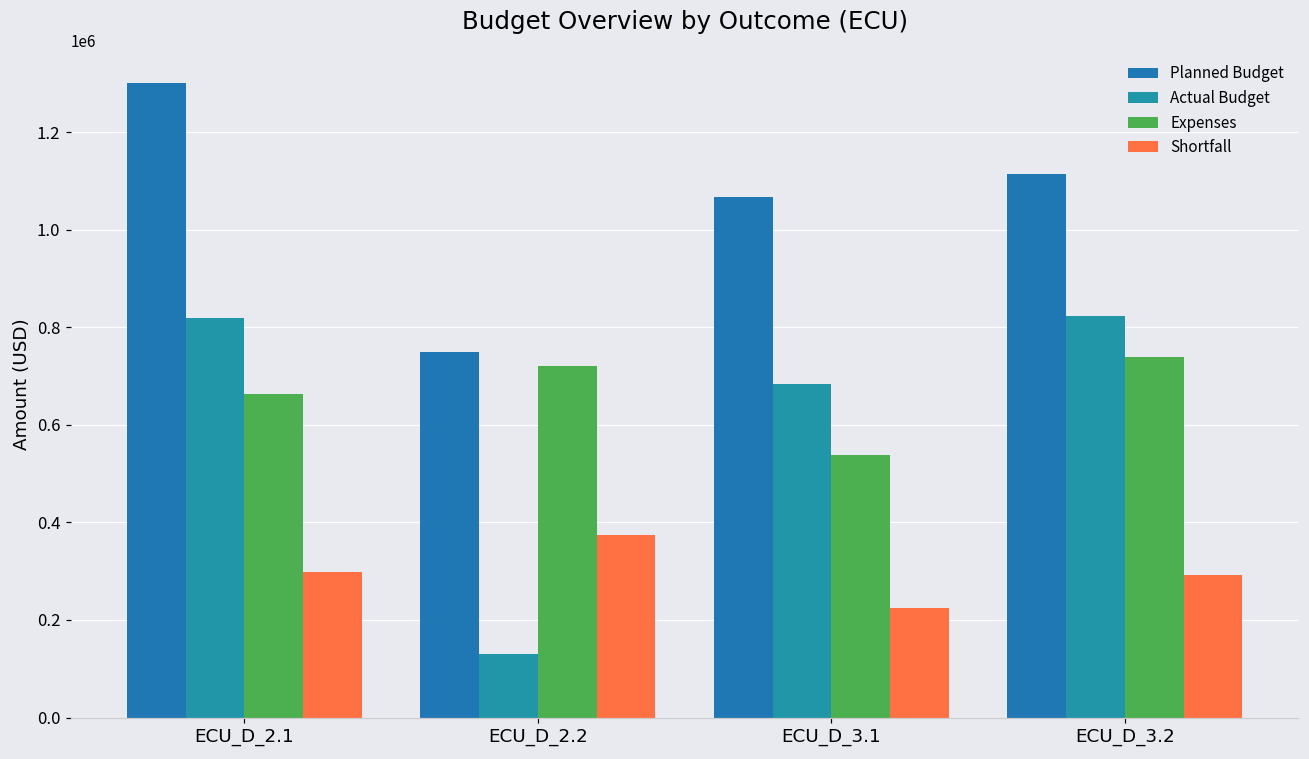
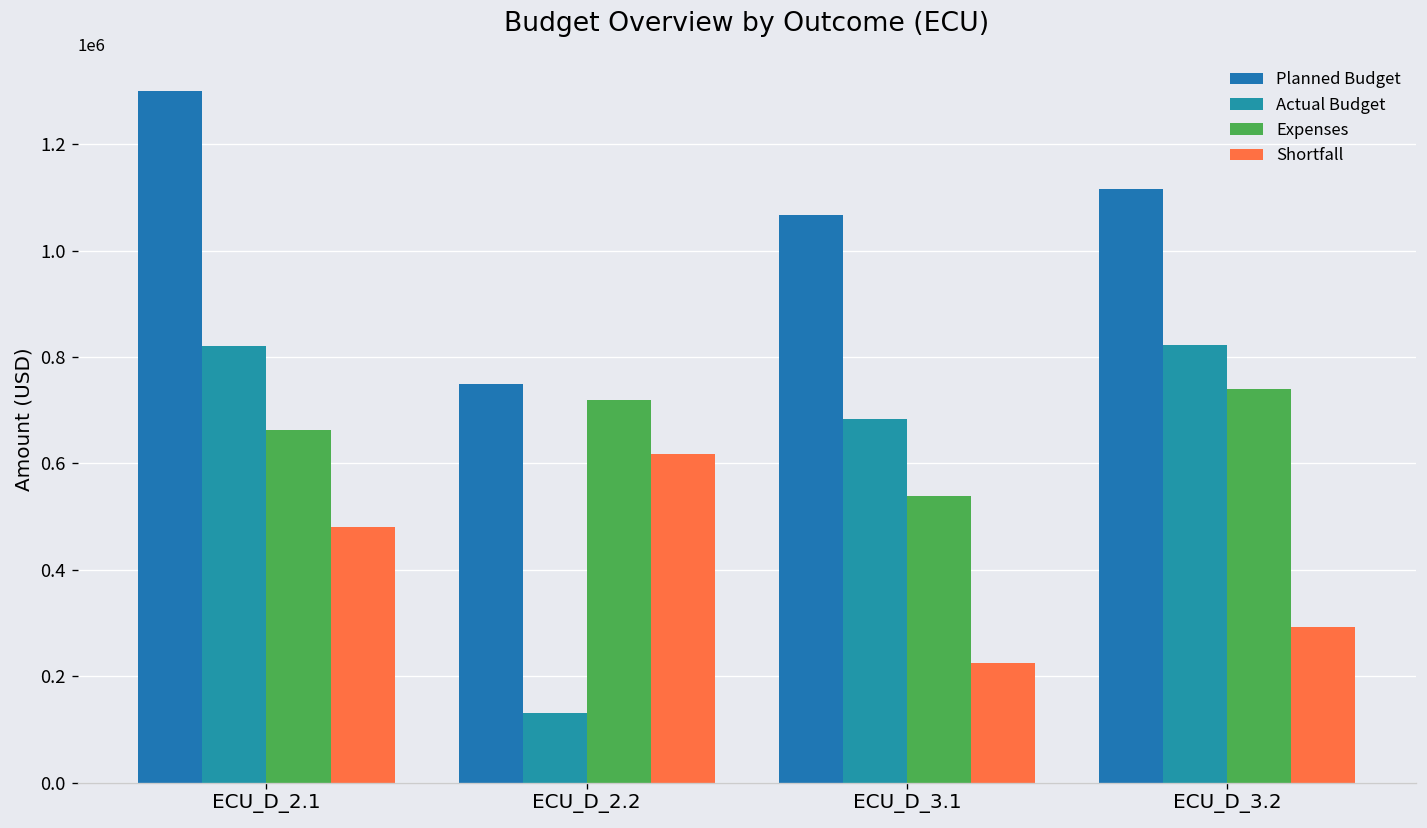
Shortfall, ECU_D_2.1: 300000 -> 480000
Shortfall, ECU_D_2.2: 370000 -> 620000
